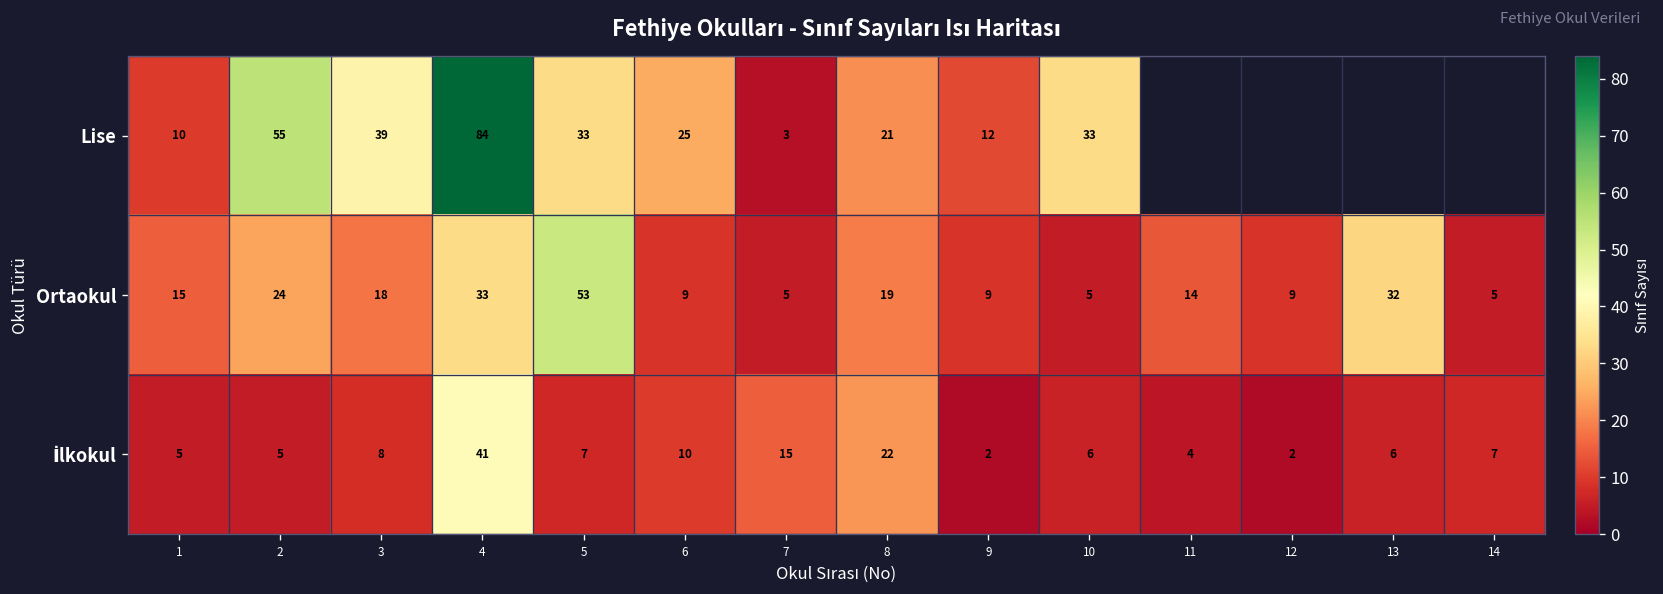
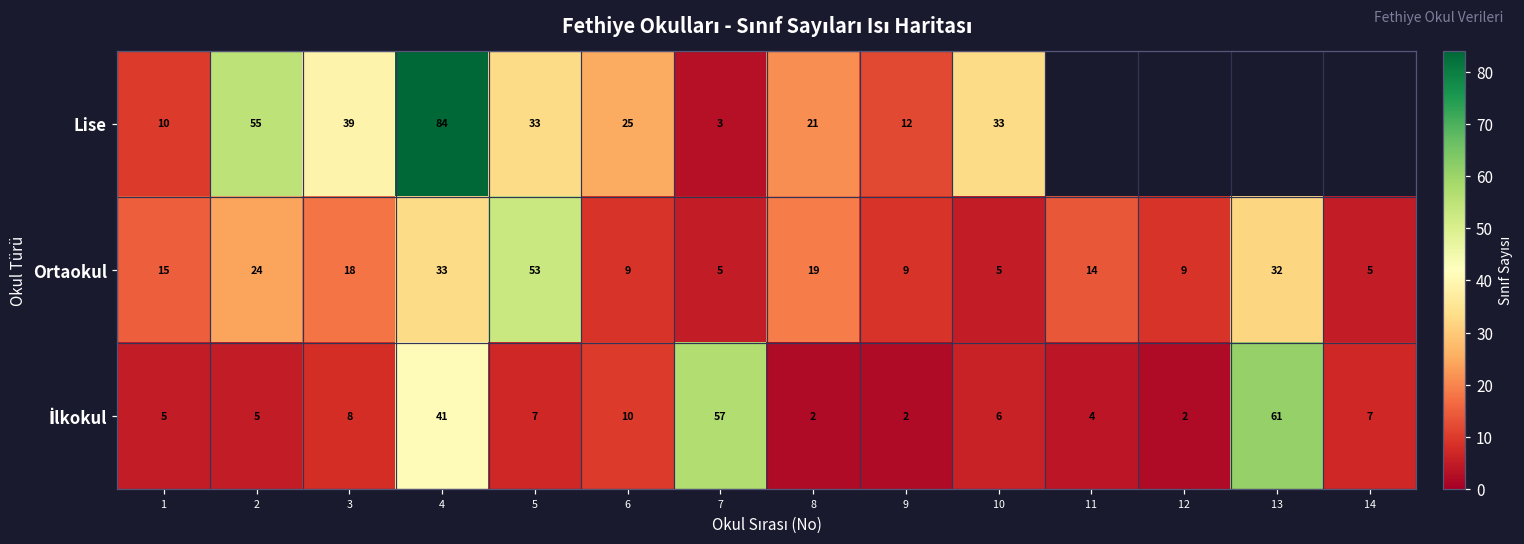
İlkokul, 7: 15 -> 57
İlkokul, 8: 22 -> 2
İlkokul, 13: 6 -> 61
